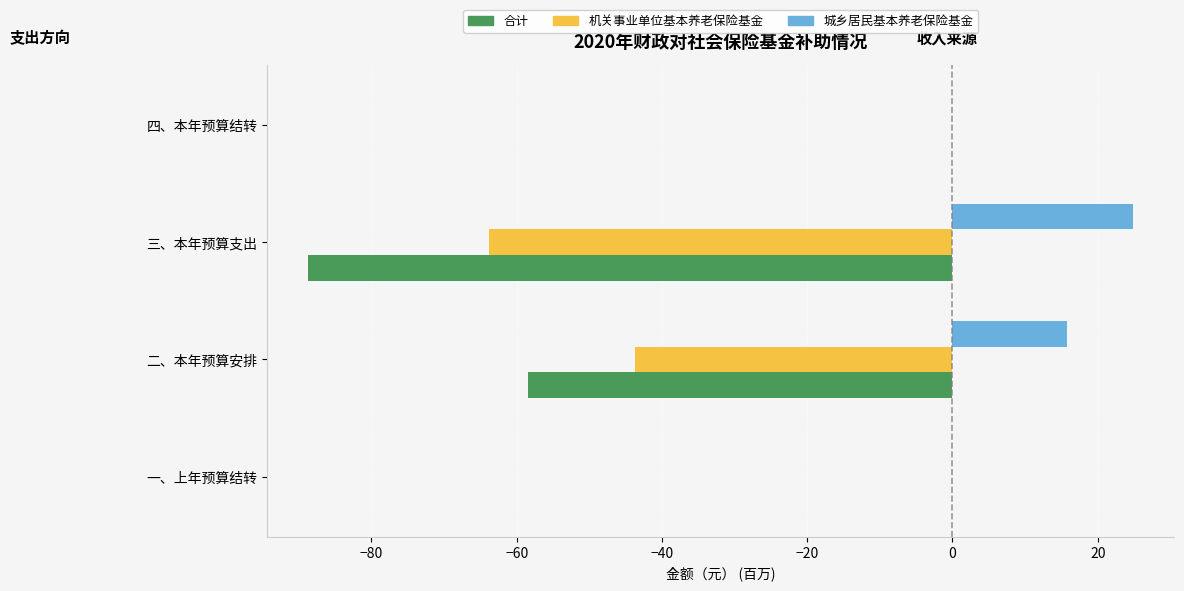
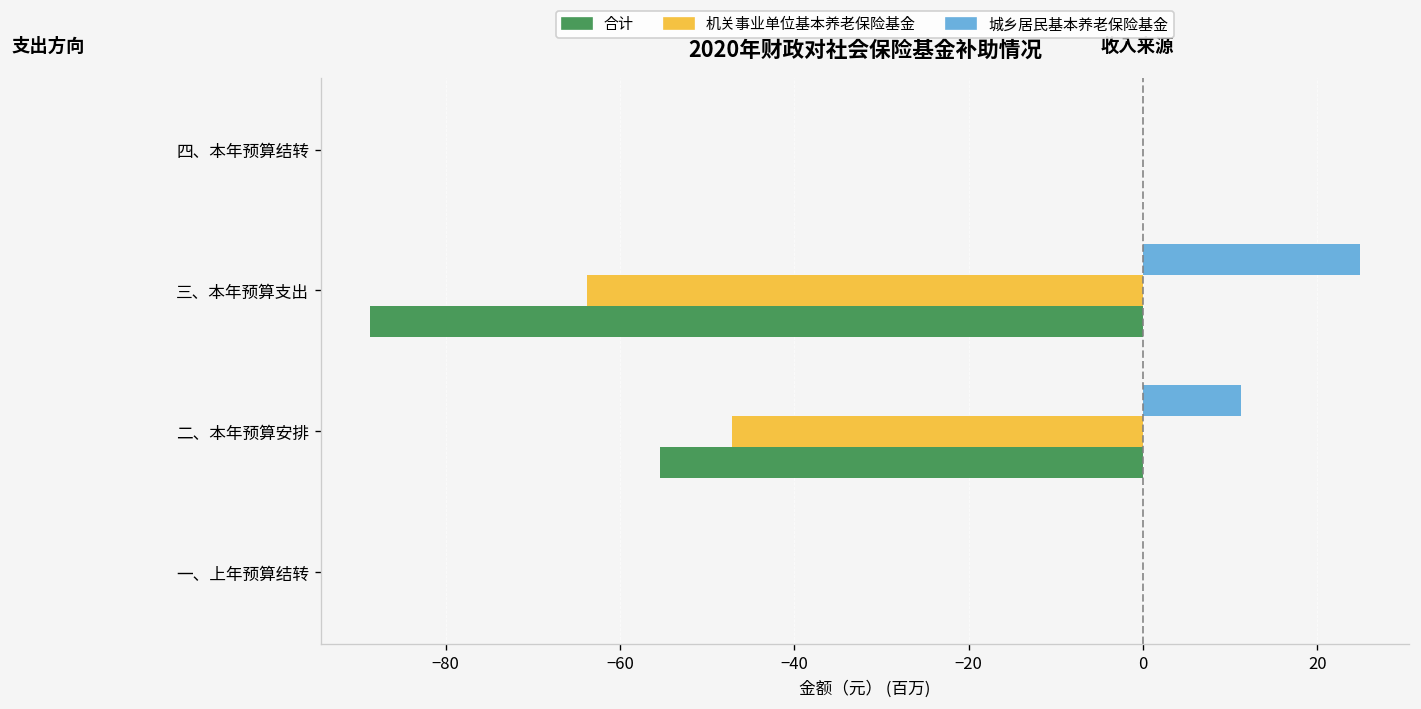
城乡居民基本养老保险基金, 二、本年预算安排: 16 -> 11
机关事业单位基本养老保险基金, 二、本年预算安排: -44 -> -47
合计, 二、本年预算安排: -58 -> -55
